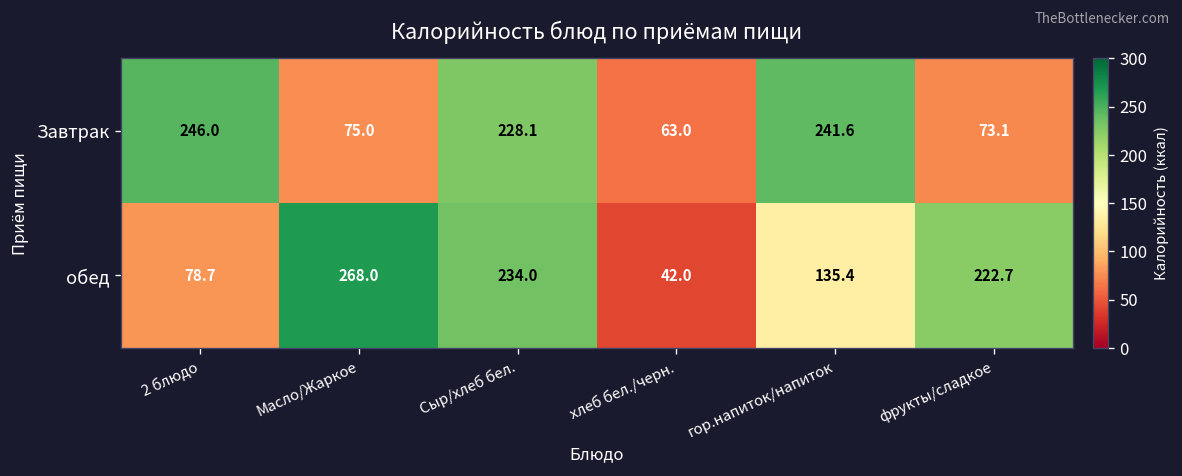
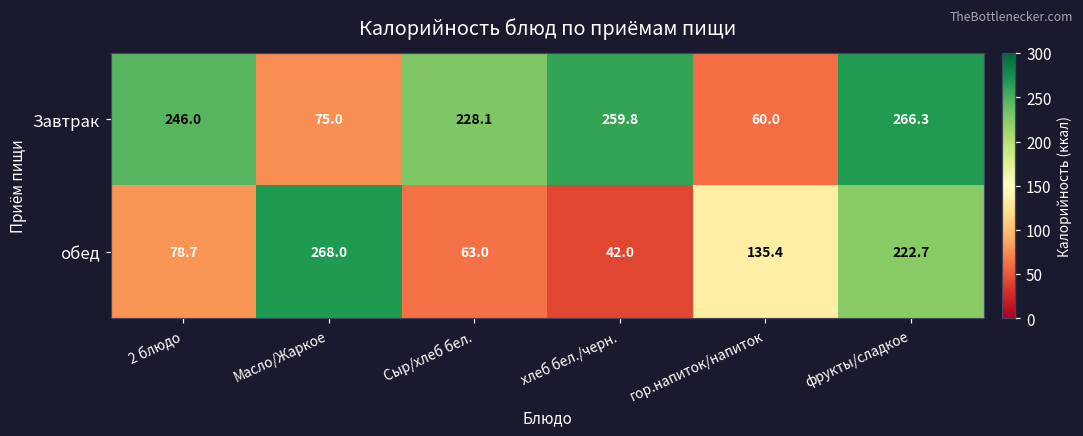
Завтрак, хлеб бел./черн.: 63.0 -> 259.8
Завтрак, гор.напиток/напиток: 241.6 -> 60.0
Завтрак, фрукты/сладкое: 73.1 -> 266.3
обед, Сыр/хлеб бел.: 234.0 -> 63.0
